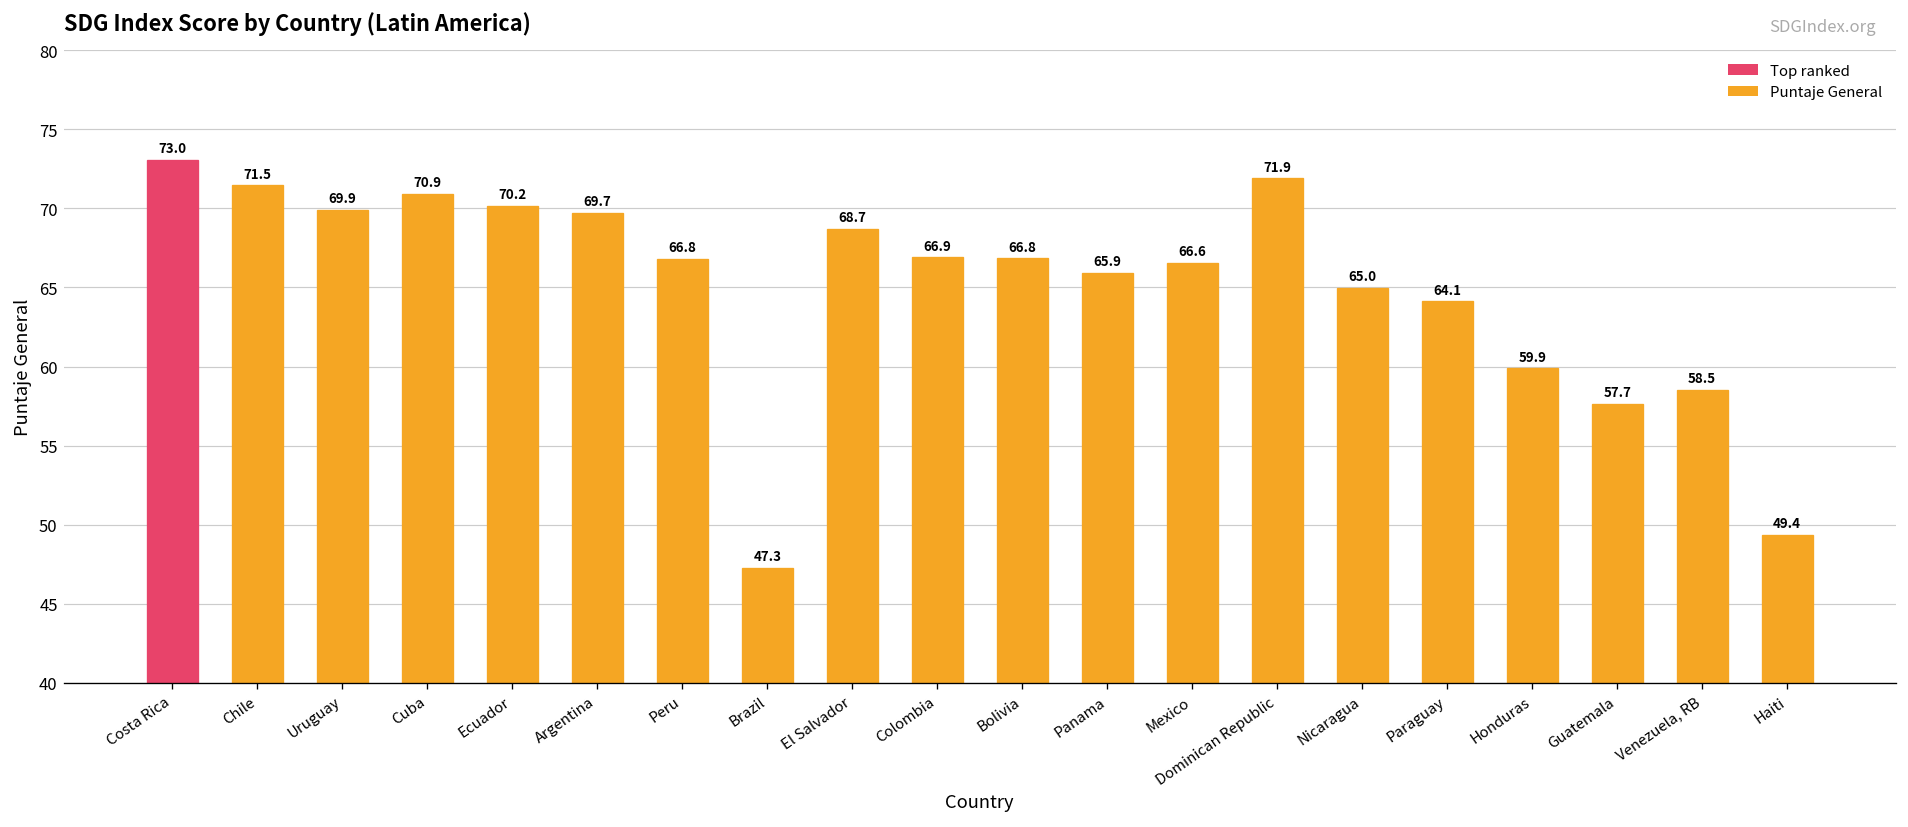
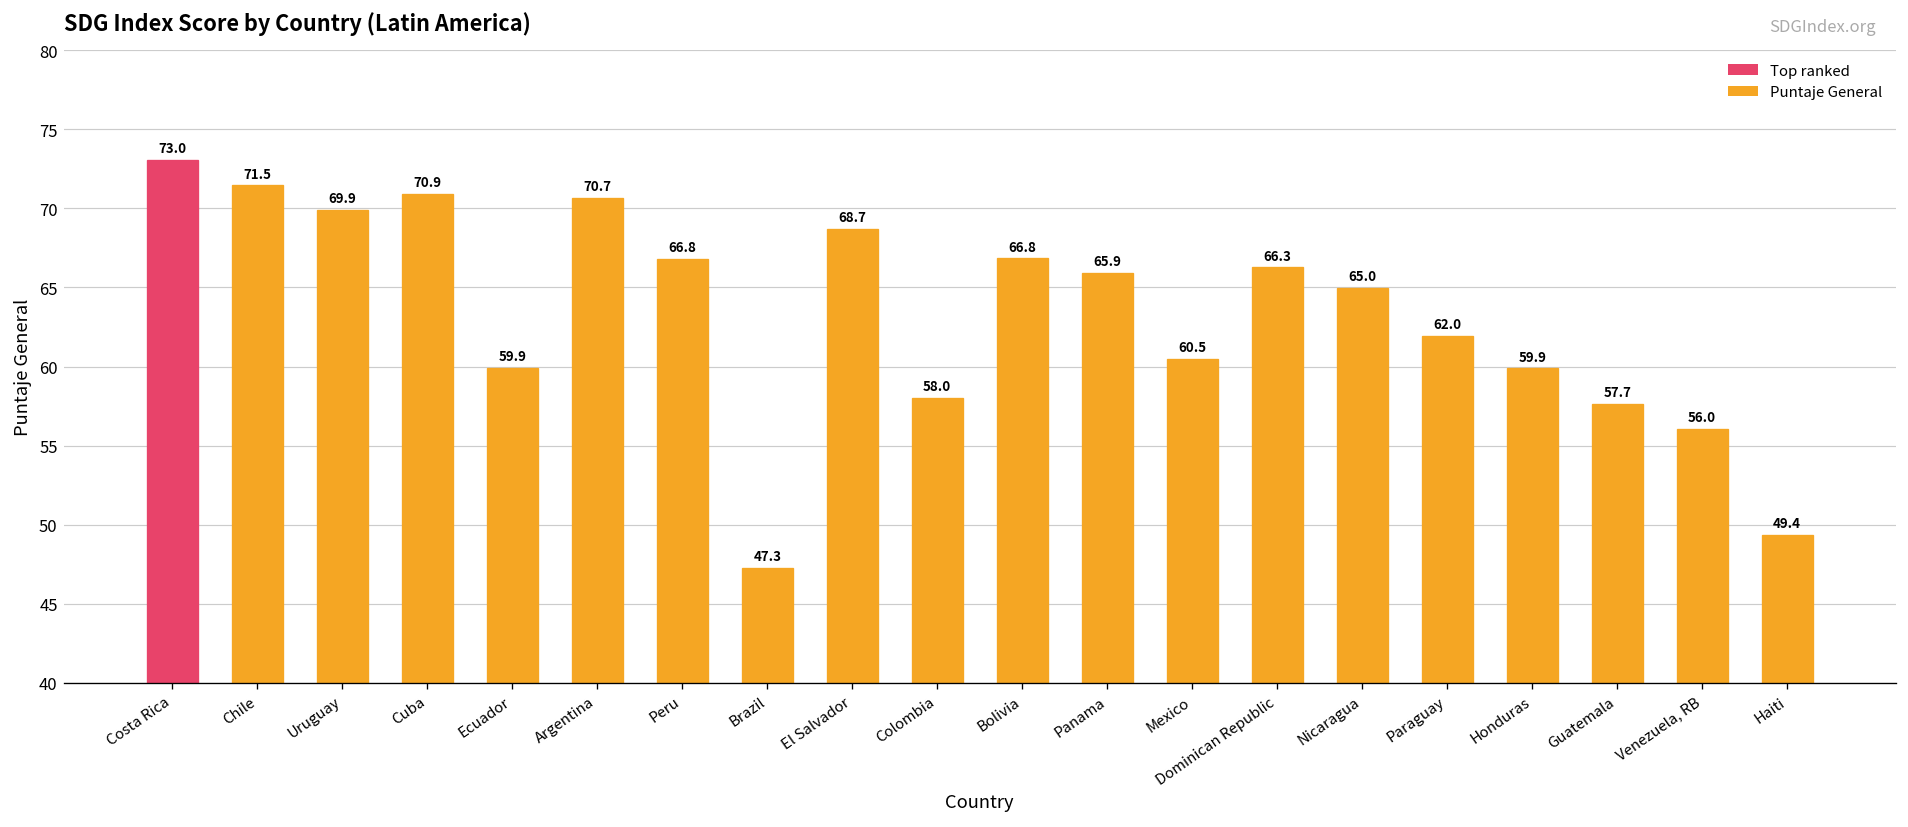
Ecuador: 70.2 -> 59.9
Argentina: 69.7 -> 70.7
Colombia: 66.9 -> 58.0
Mexico: 66.6 -> 60.5
Dominican Republic: 71.9 -> 66.3
Paraguay: 64.1 -> 62.0
Venezuela, RB: 58.5 -> 56.0
